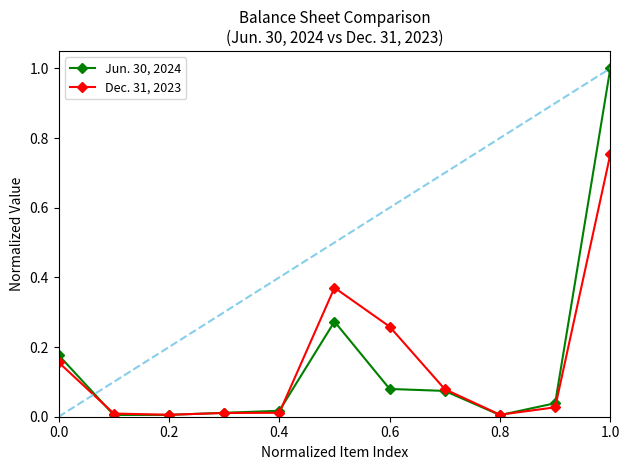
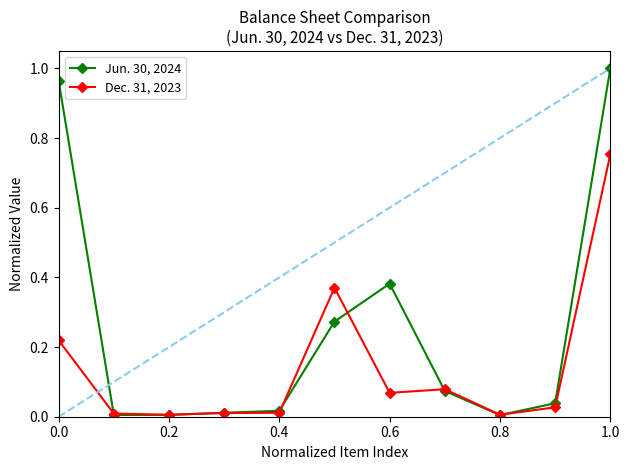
Jun. 30, 2024, 0.0: 0.18 -> 0.96
Dec. 31, 2023, 0.0: 0.16 -> 0.22
Jun. 30, 2024, 0.6: 0.08 -> 0.38
Dec. 31, 2023, 0.6: 0.26 -> 0.07
